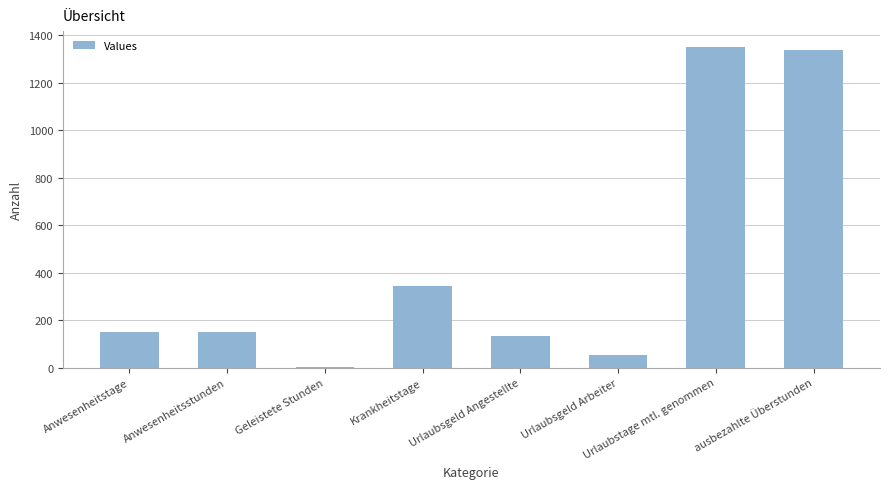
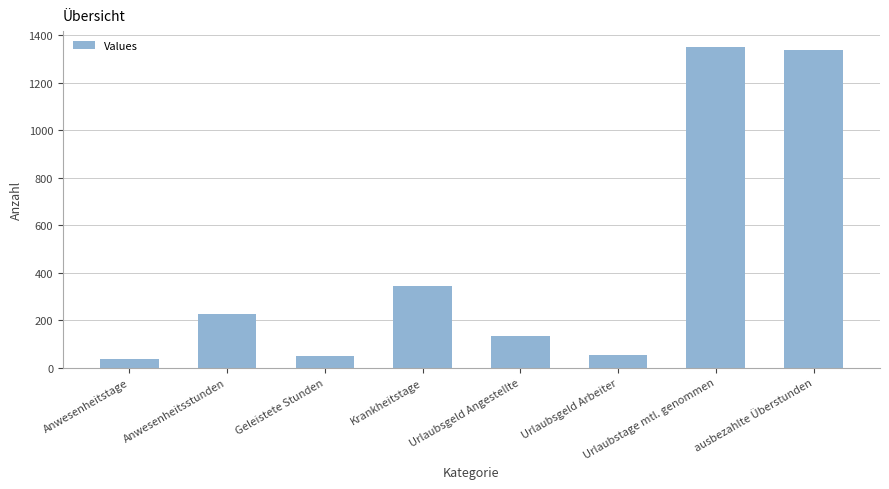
Anwesenheitstage: 150 -> 40
Anwesenheitsstunden: 150 -> 230
Geleistete Stunden: 0 -> 50
